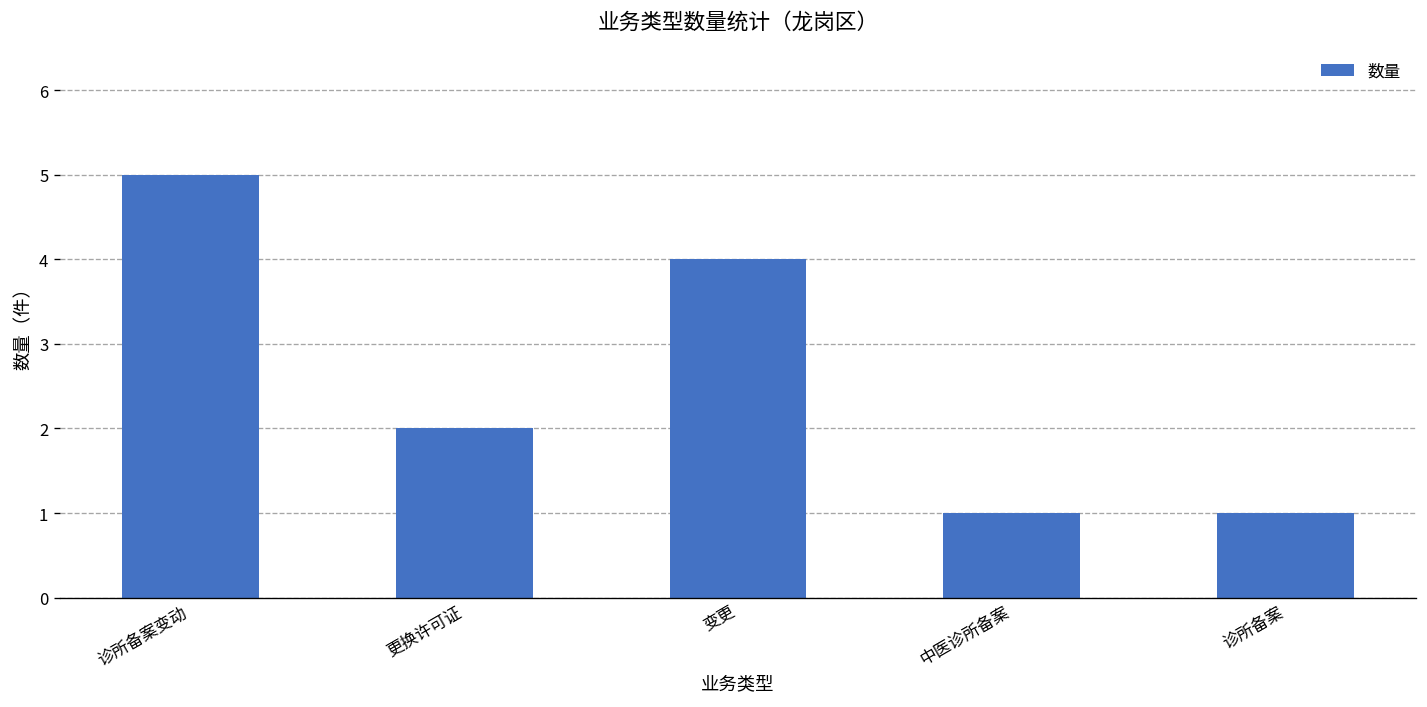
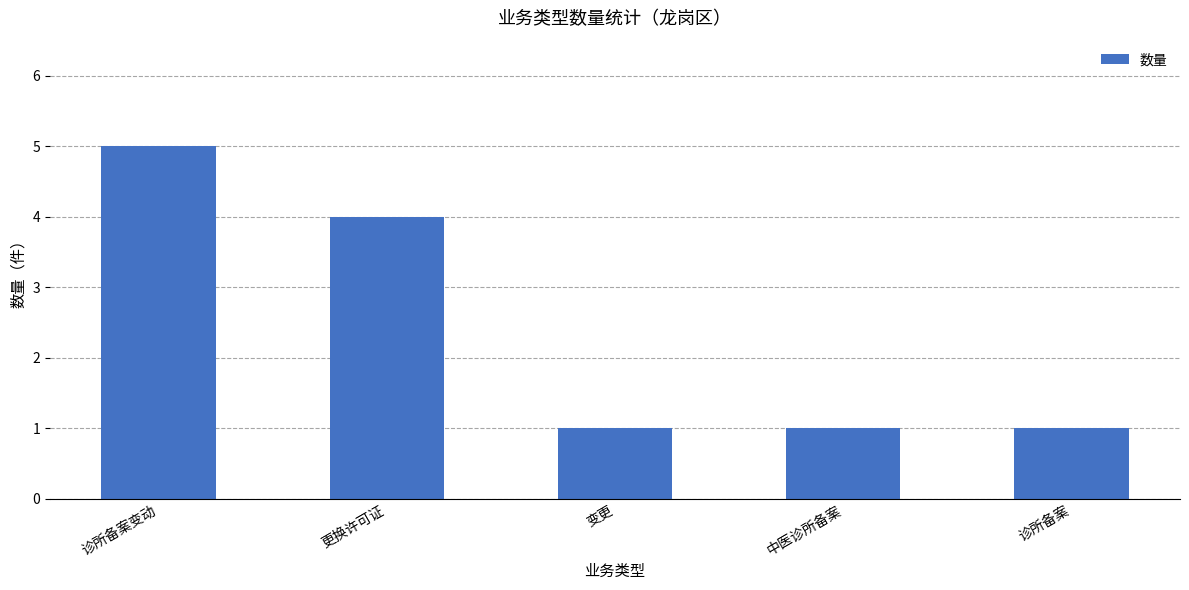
更换许可证: 2 -> 4
变更: 4 -> 1
